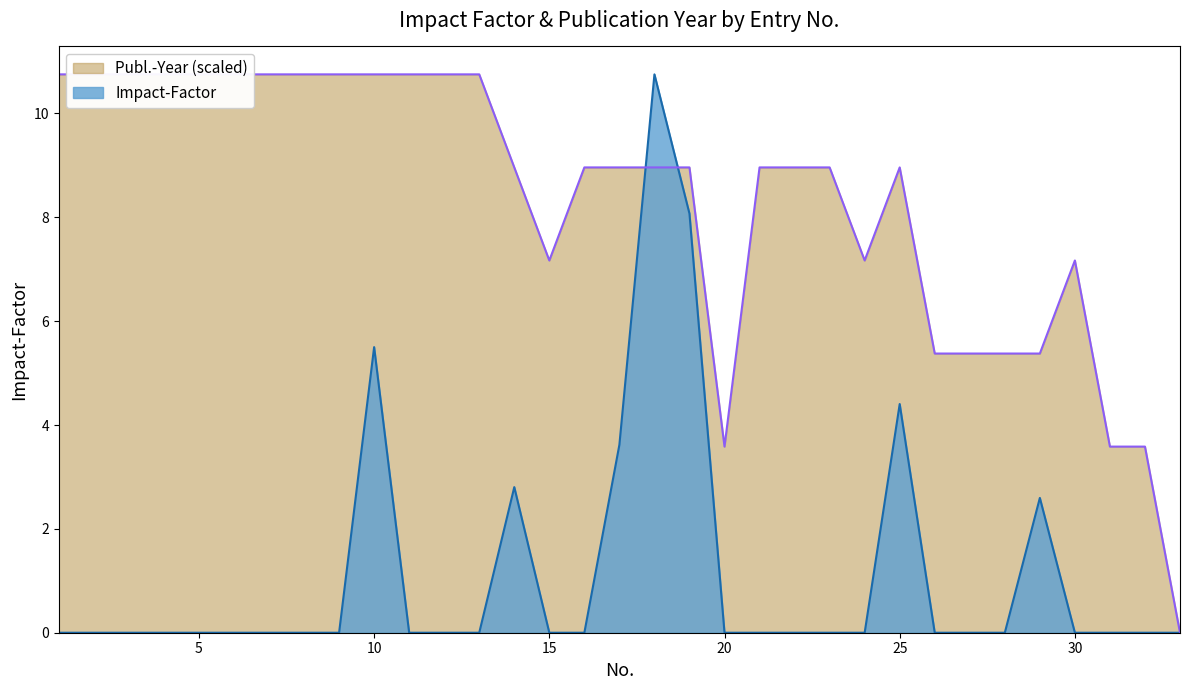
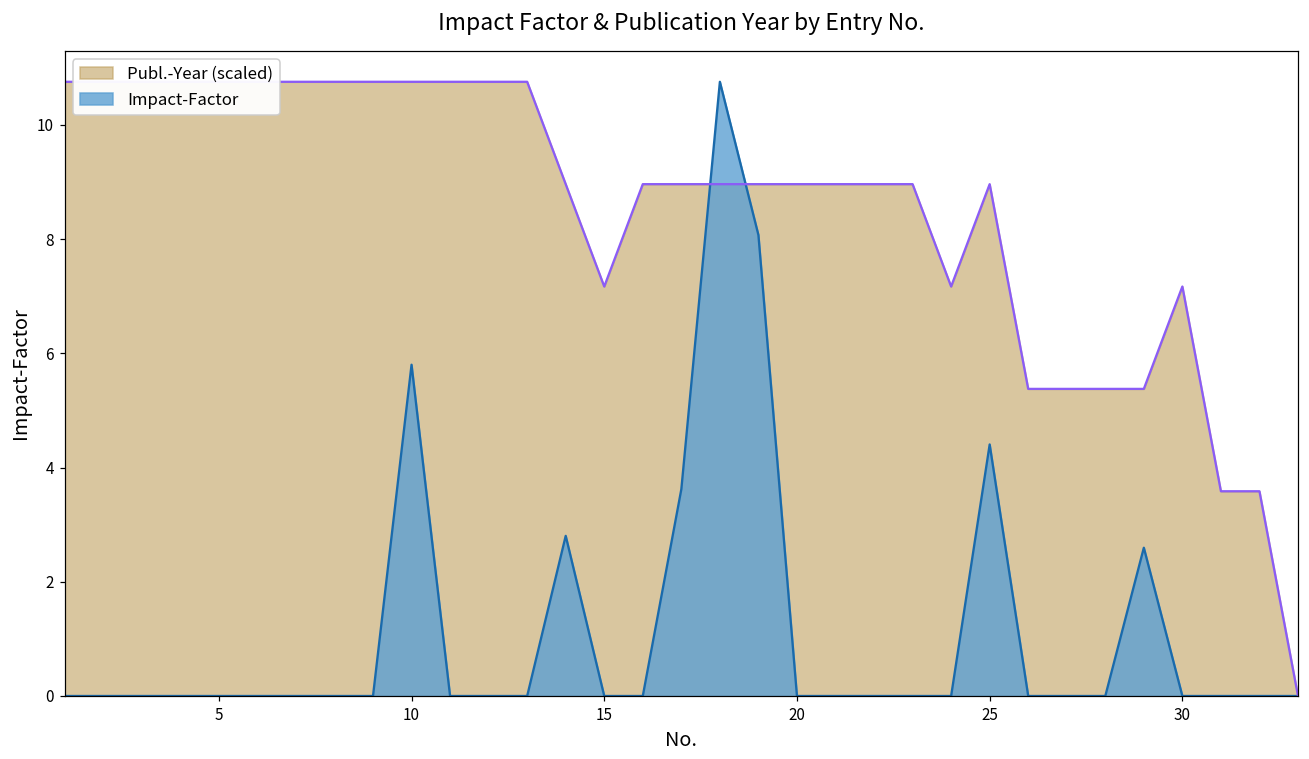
Impact-Factor, 10: 5.5 -> 5.8
Publ.-Year (scaled), 20: 3.6 -> 9.0
